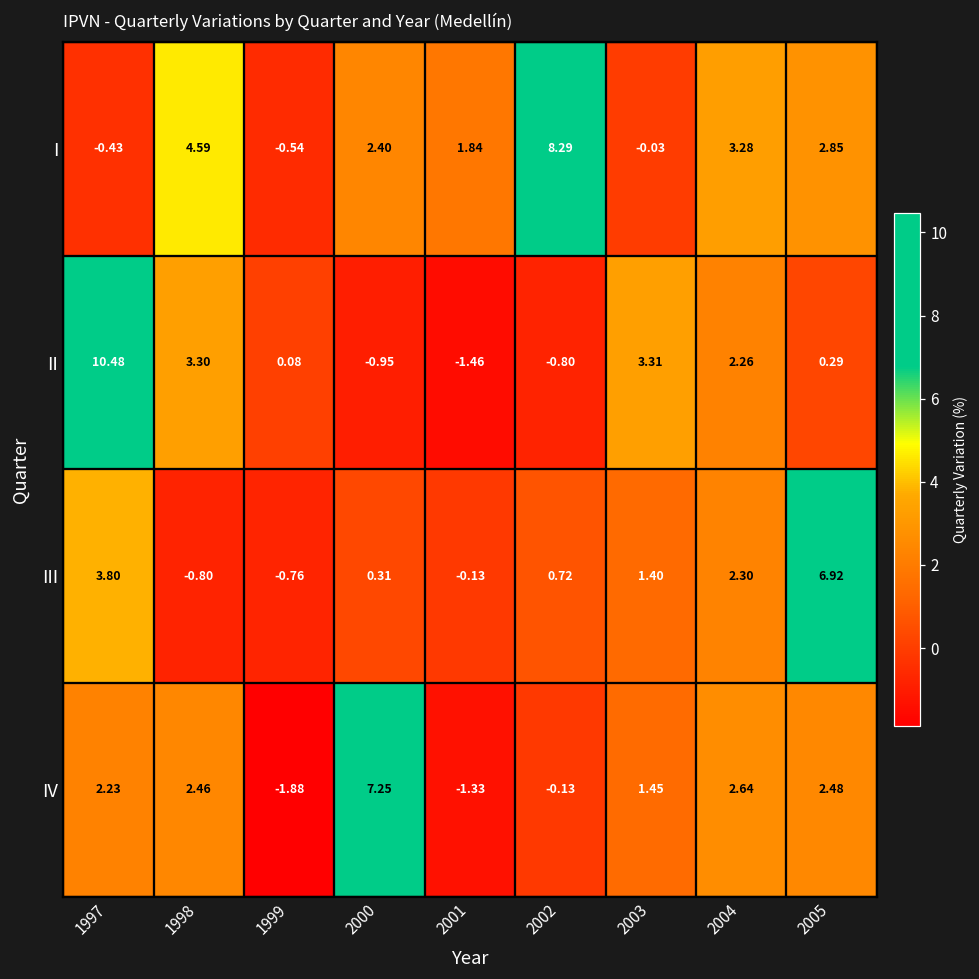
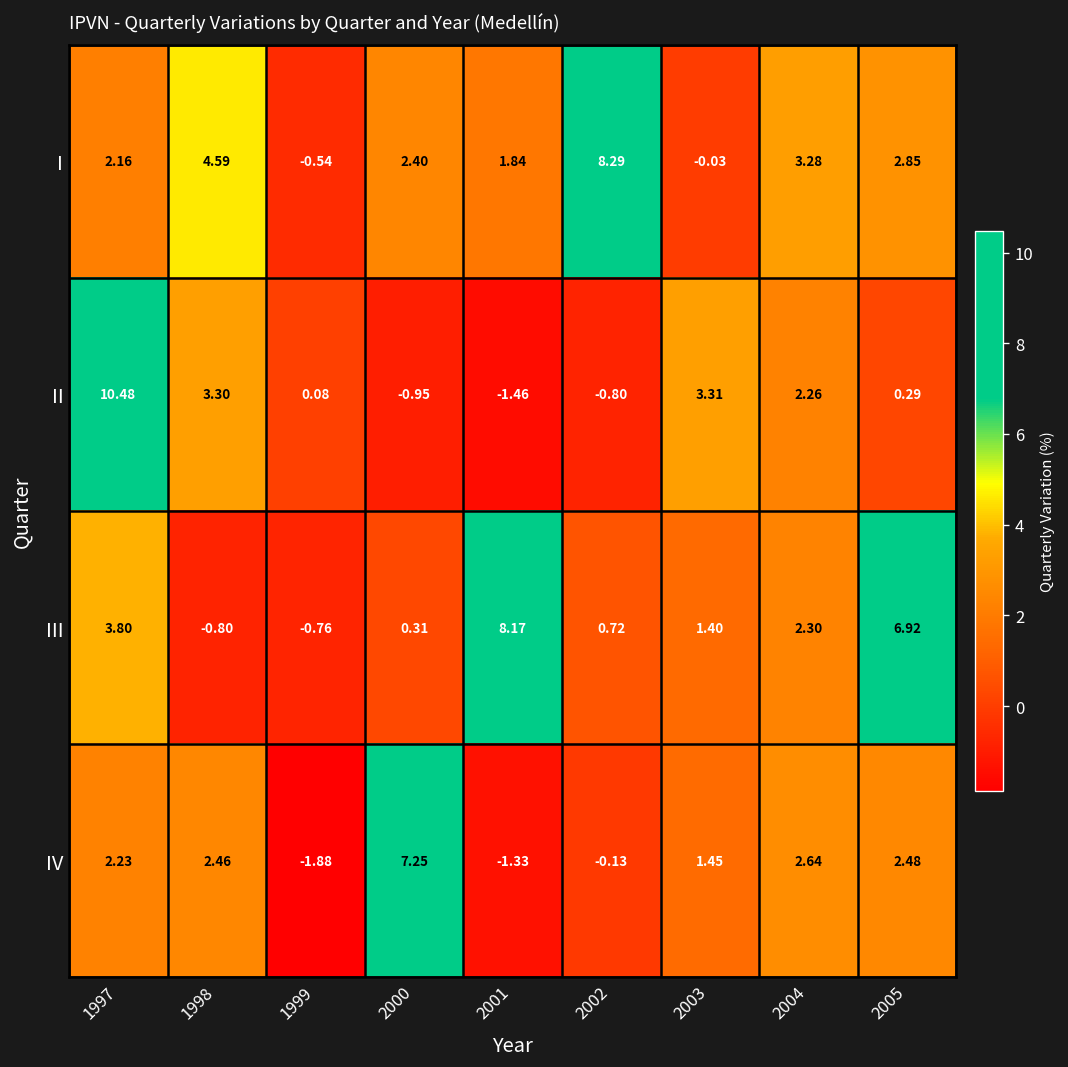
I, 1997: -0.43 -> 2.16
III, 2001: -0.13 -> 8.17
